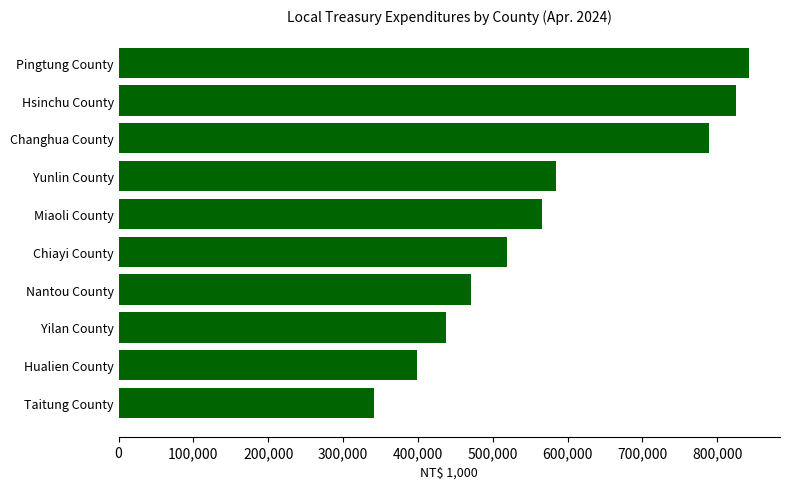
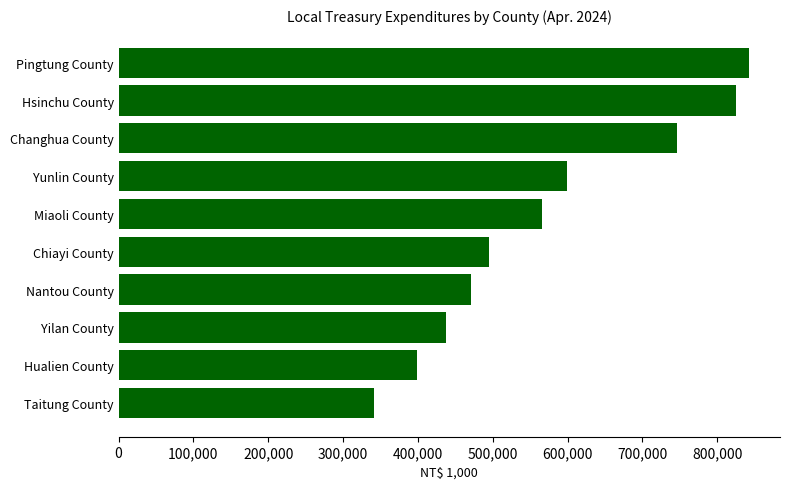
Changhua County: 790,000 -> 750,000
Yunlin County: 590,000 -> 600,000
Chiayi County: 520,000 -> 500,000
